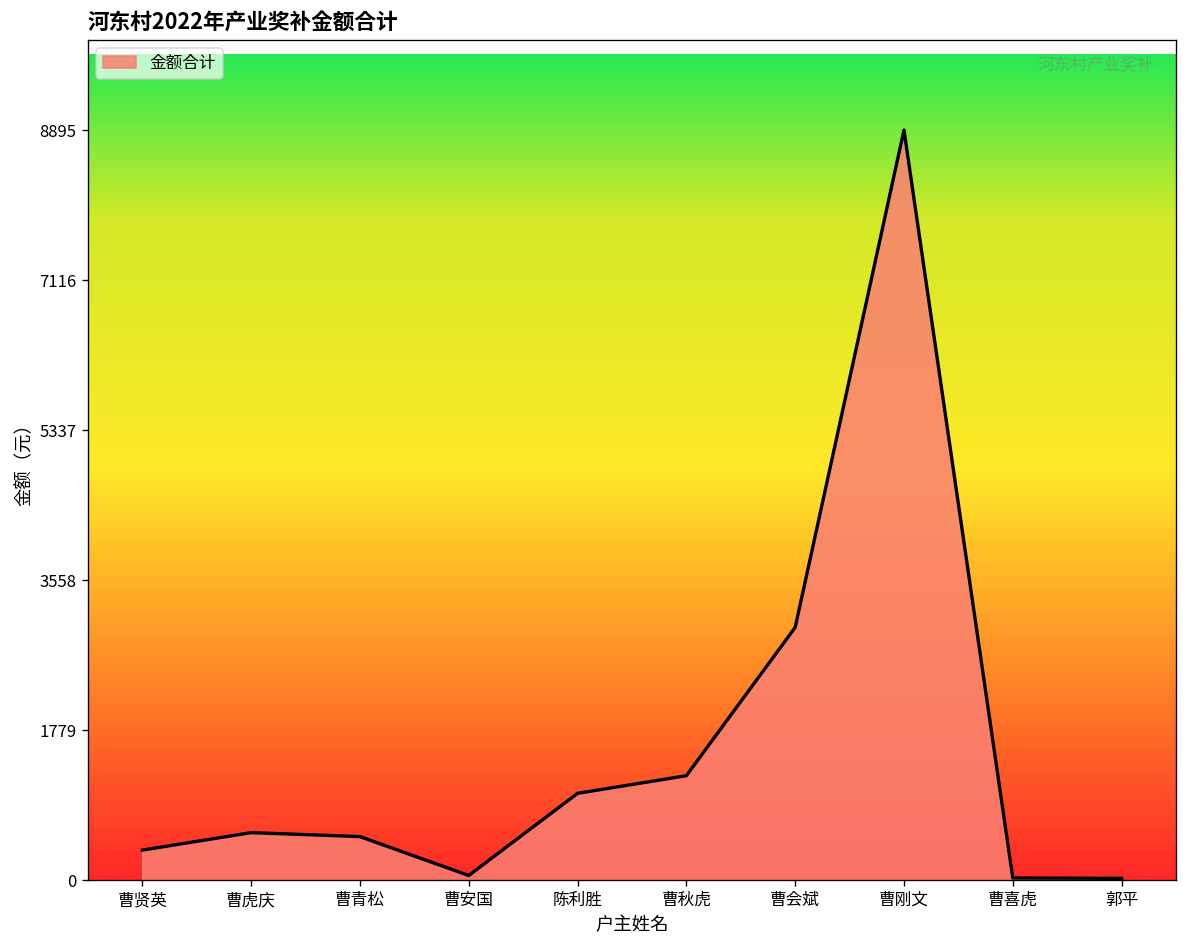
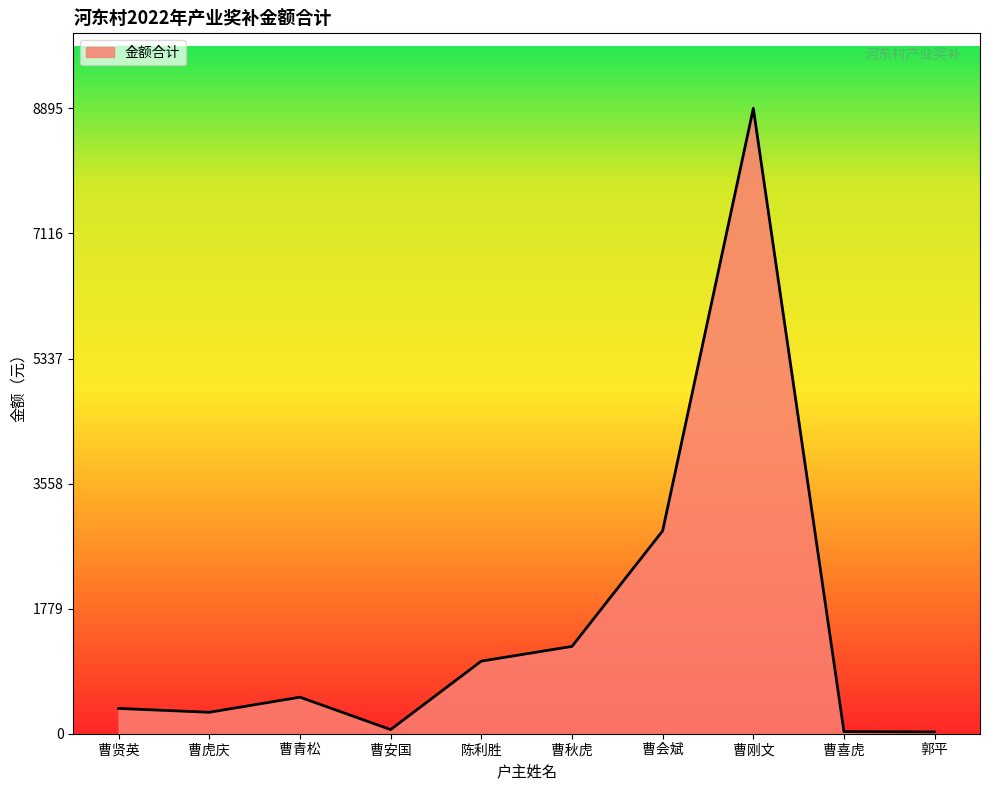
曹虎庆: 600 -> 300
曹会斌: 3000 -> 2900
